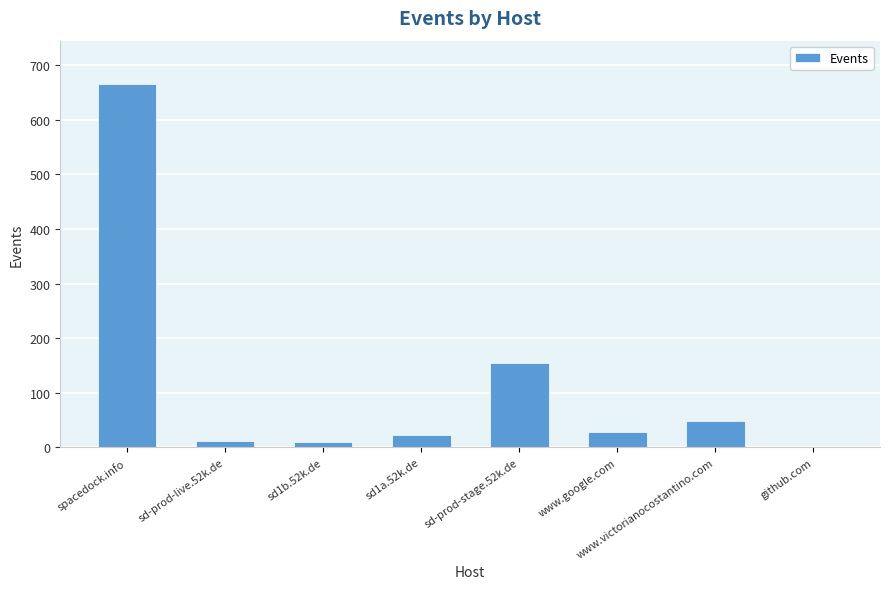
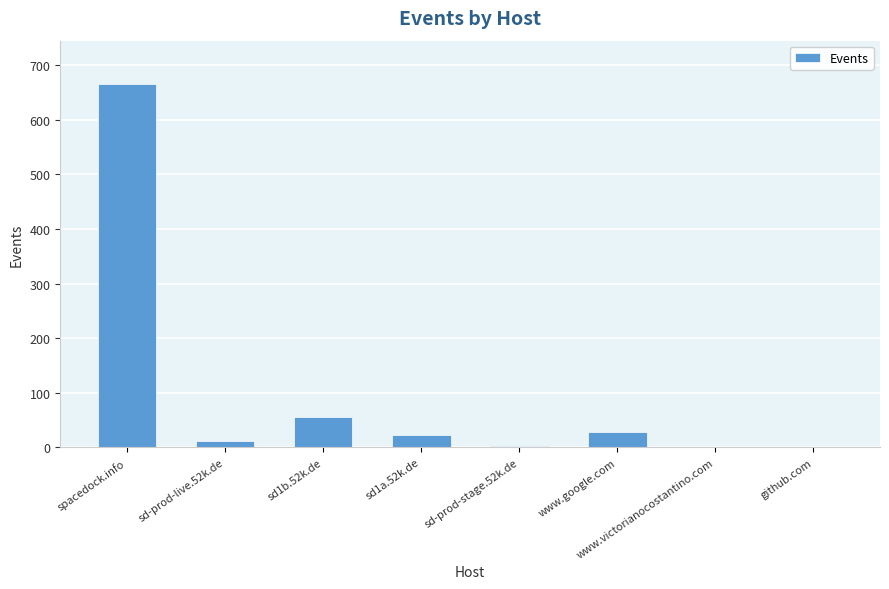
sd1b.52k.de: 10 -> 60
sd-prod-stage.52k.de: 160 -> 0
www.victorianocostantino.com: 50 -> 0
